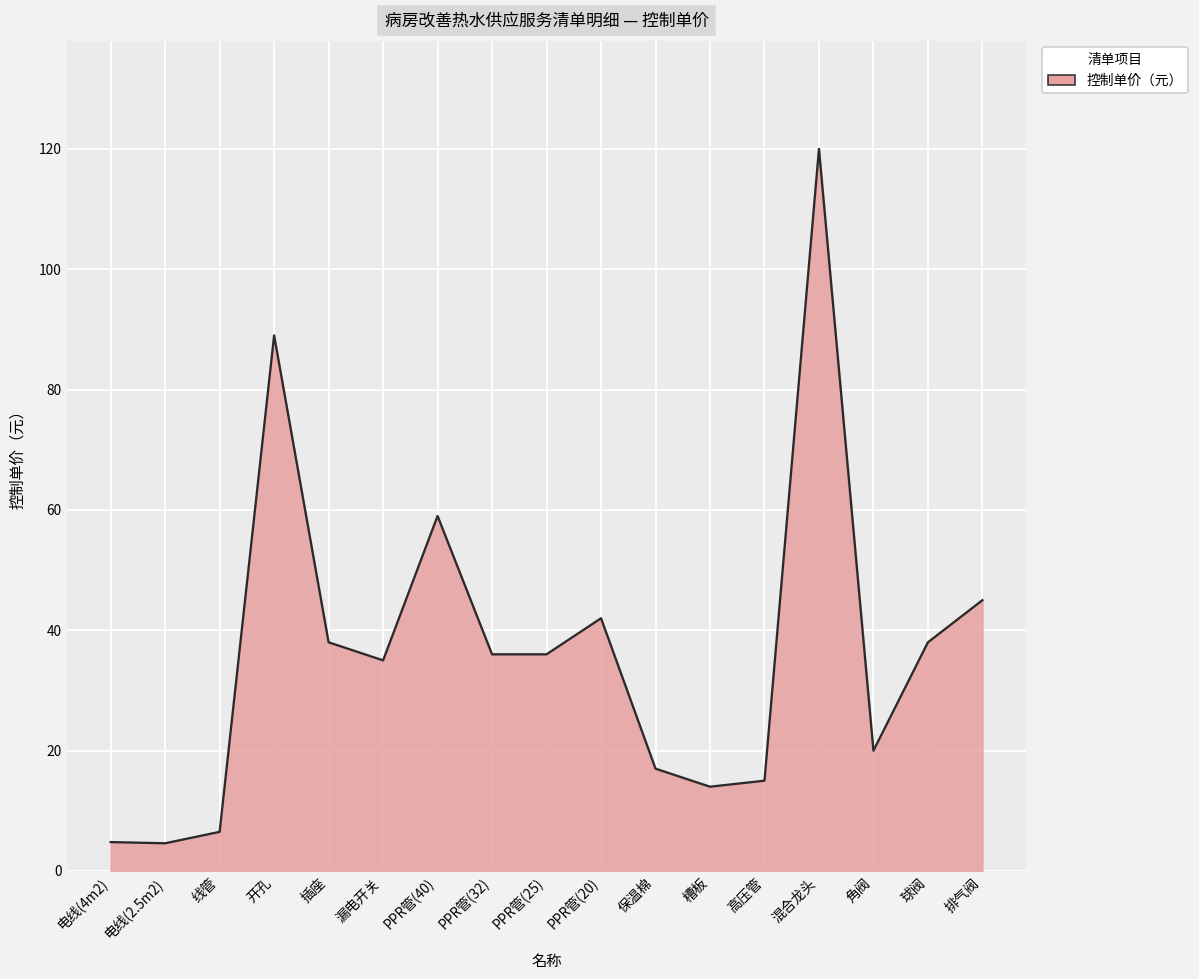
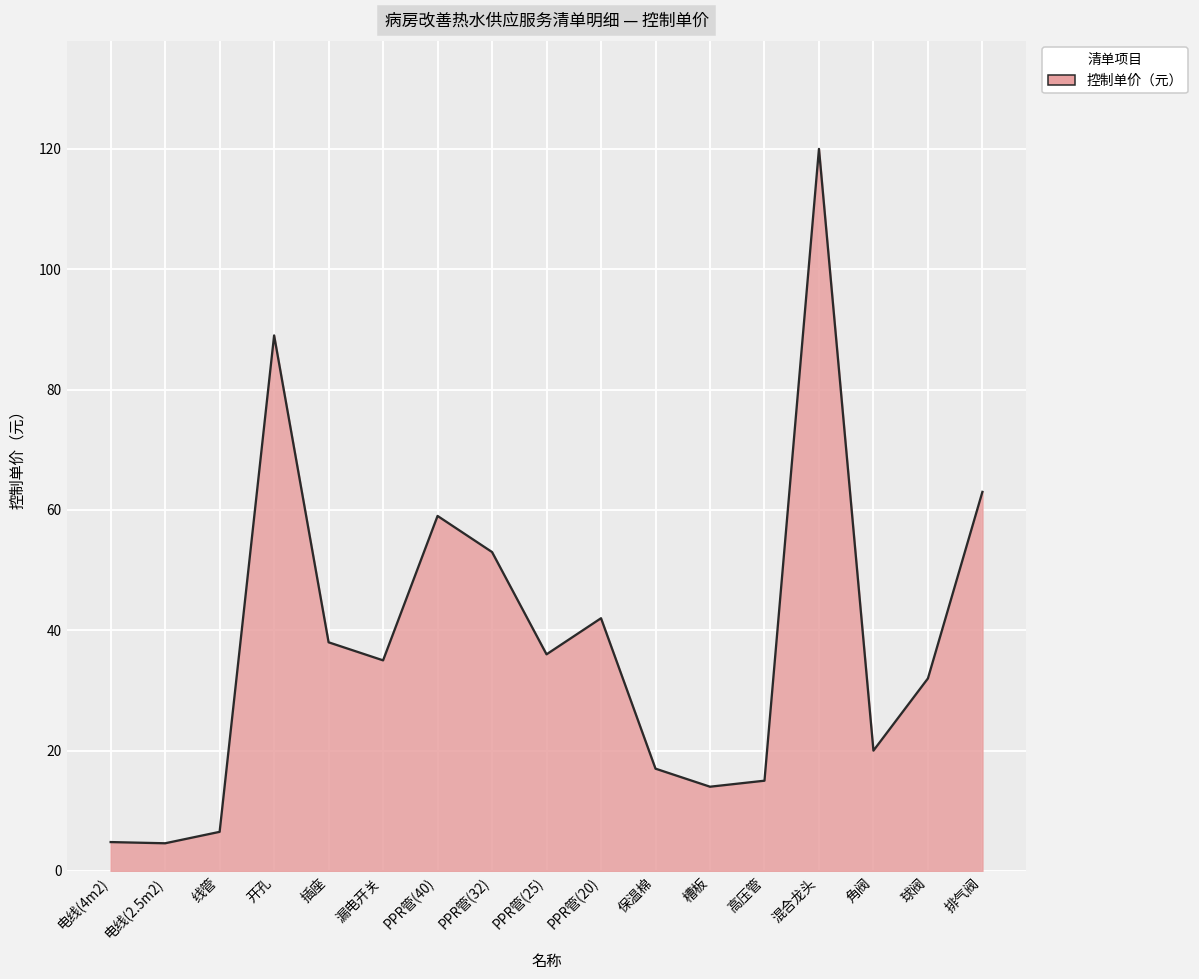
PPR管(32): 36 -> 53
球阀: 38 -> 32
排气阀: 45 -> 63
